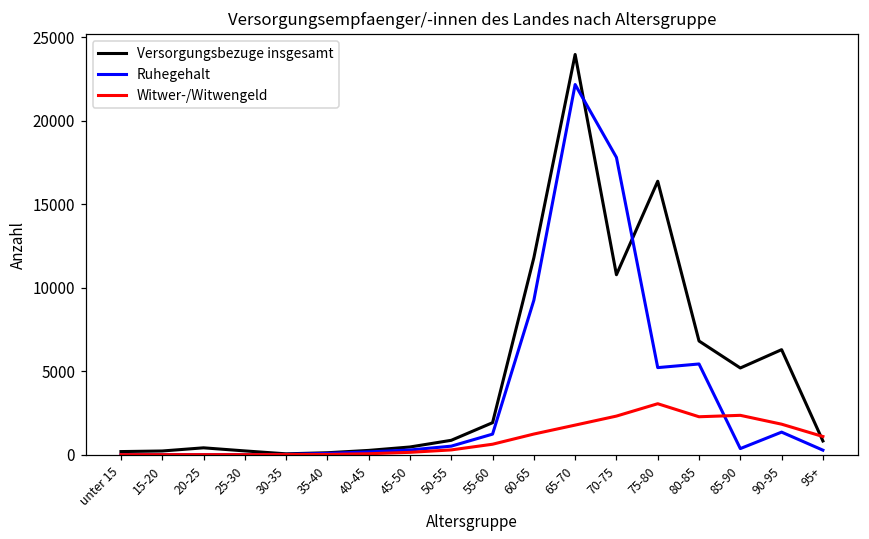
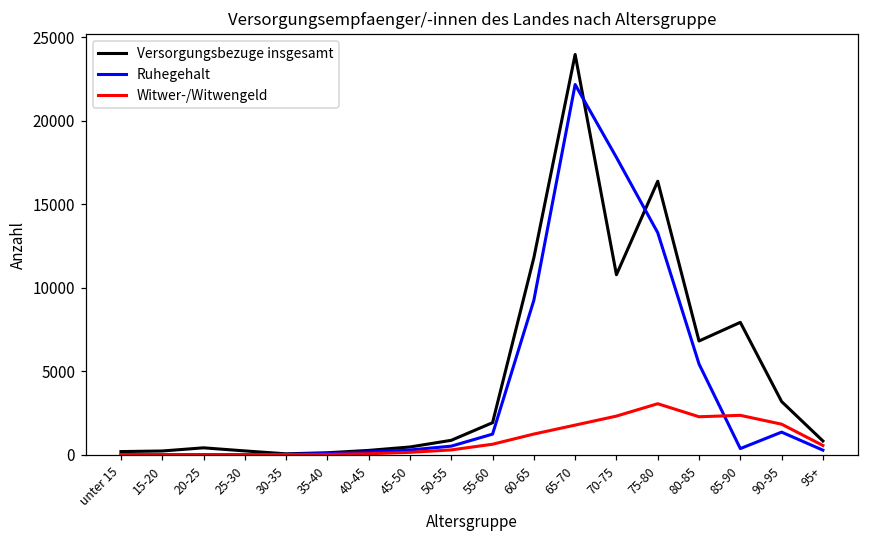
Ruhegehalt, 75-80: 5200 -> 13300
Versorgungsbezuge insgesamt, 85-90: 5200 -> 7900
Versorgungsbezuge insgesamt, 90-95: 6300 -> 3200
Witwer-/Witwengeld, 95+: 1100 -> 600
